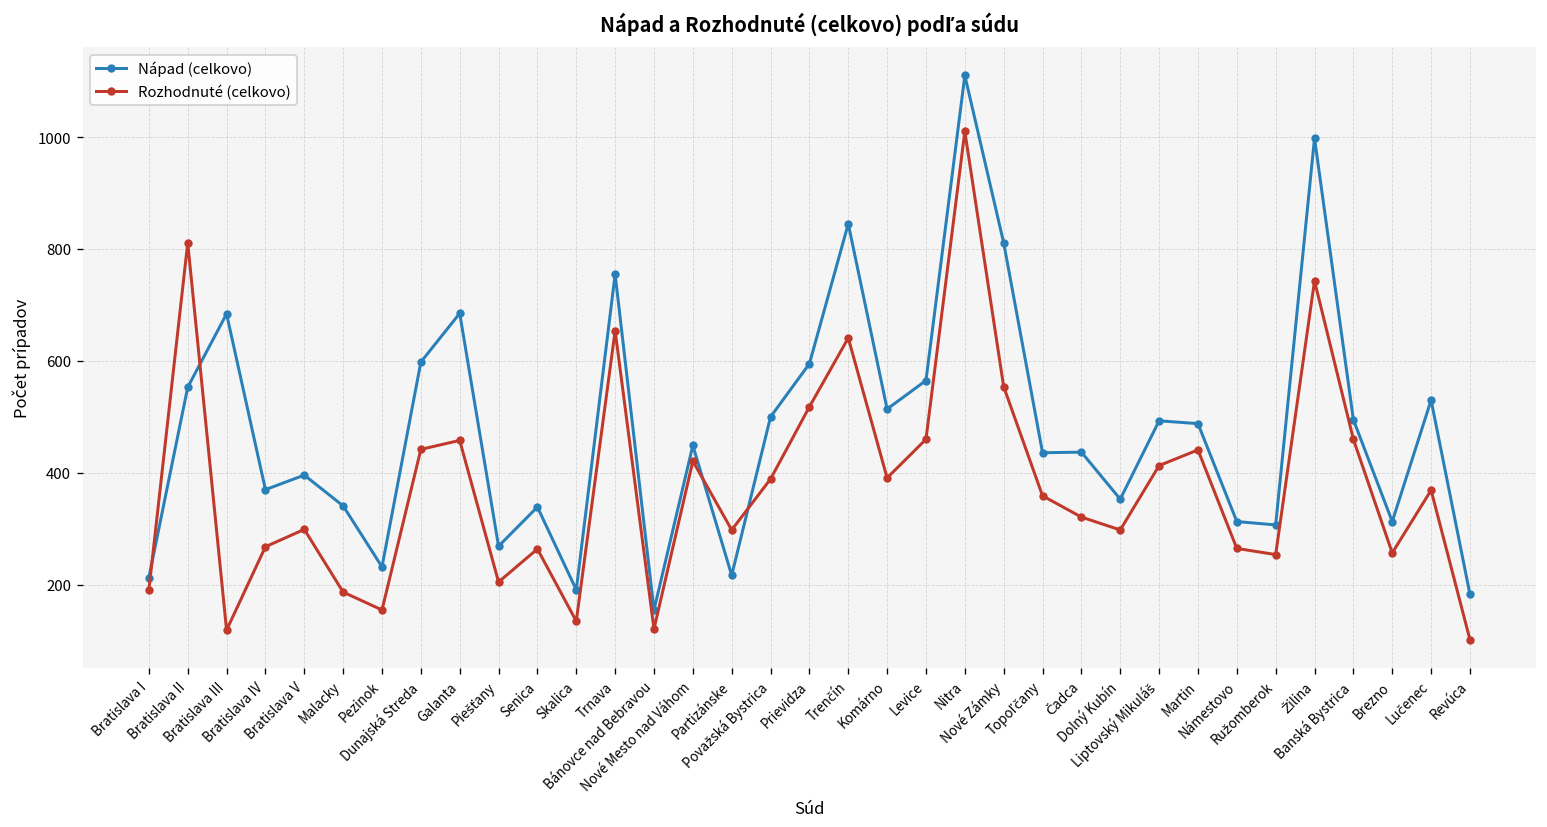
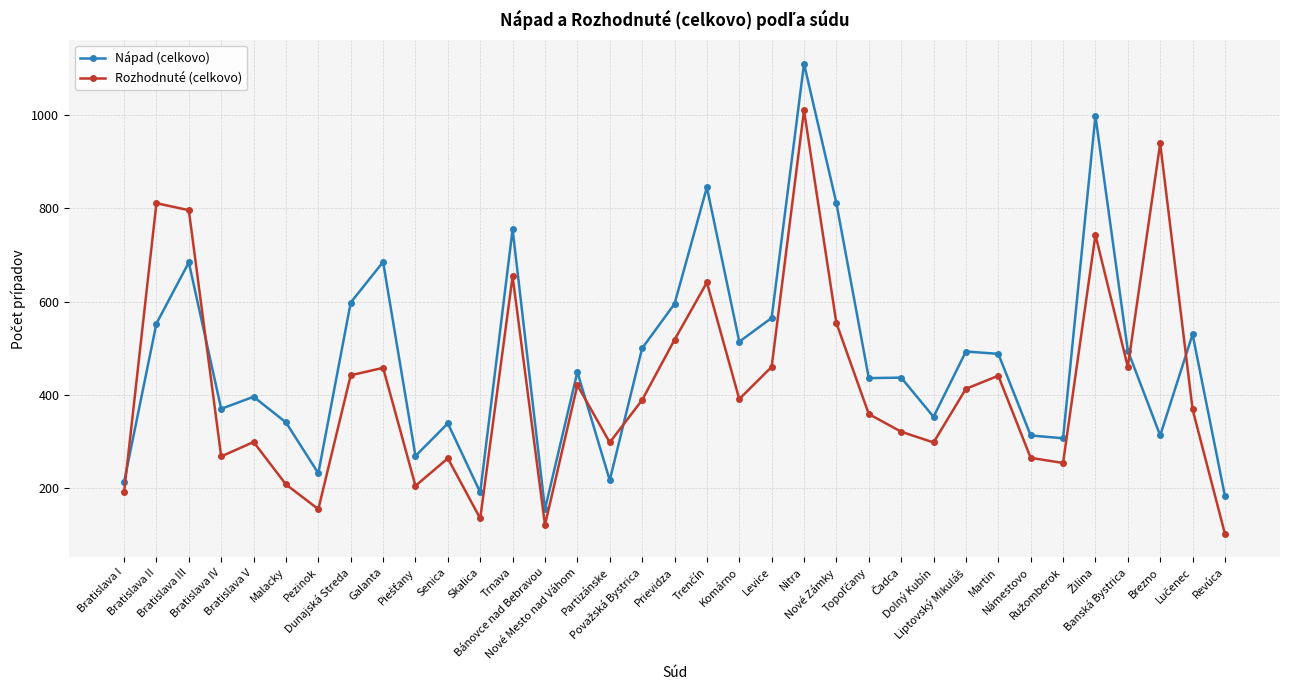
Rozhodnuté (celkovo), Bratislava III: 120 -> 800
Rozhodnuté (celkovo), Malacky: 190 -> 210
Rozhodnuté (celkovo), Brezno: 260 -> 940
